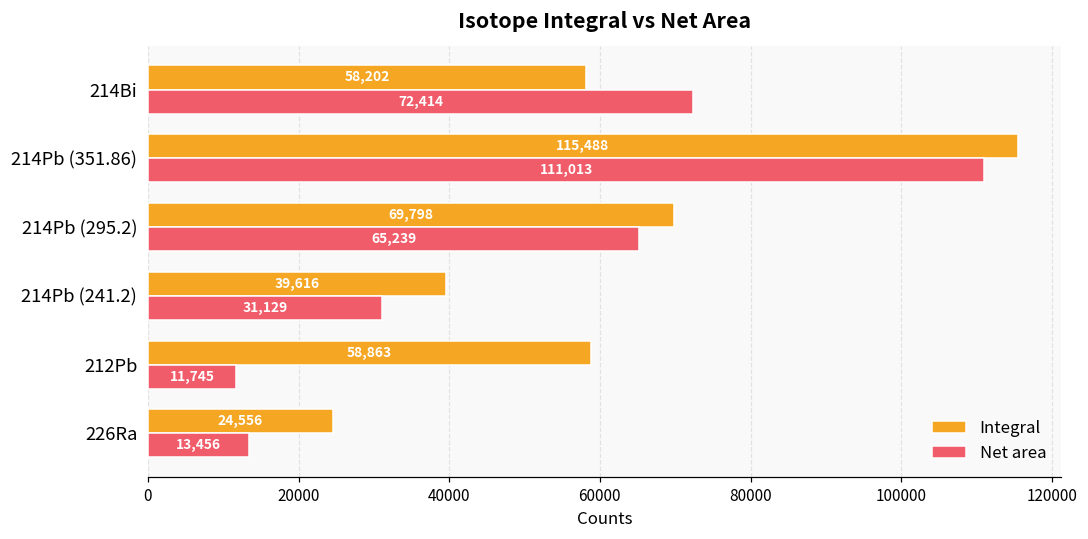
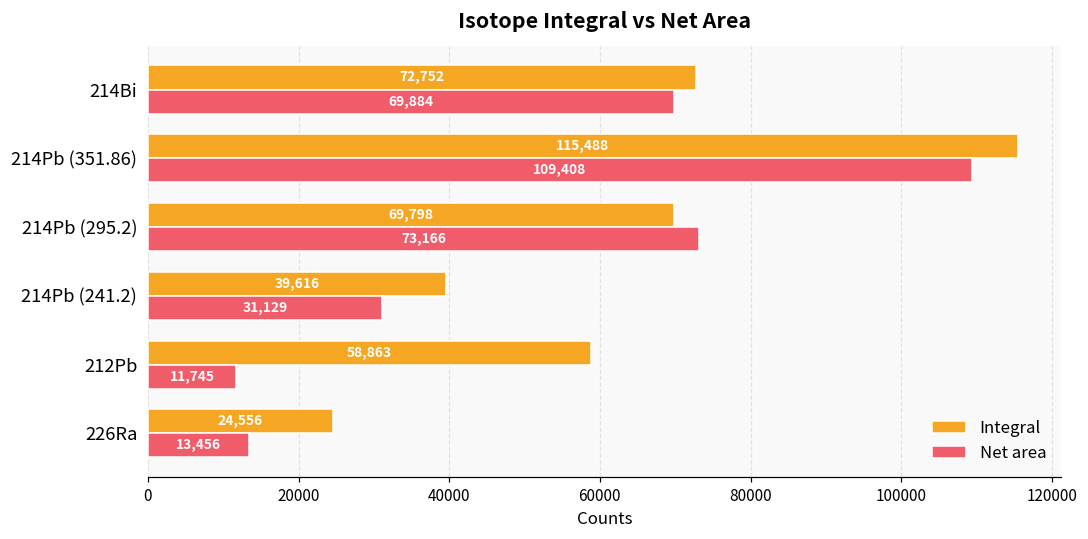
Integral, 214Bi: 58,202 -> 72,752
Net area, 214Bi: 72,414 -> 69,884
Net area, 214Pb (351.86): 111,013 -> 109,408
Net area, 214Pb (295.2): 65,239 -> 73,166
